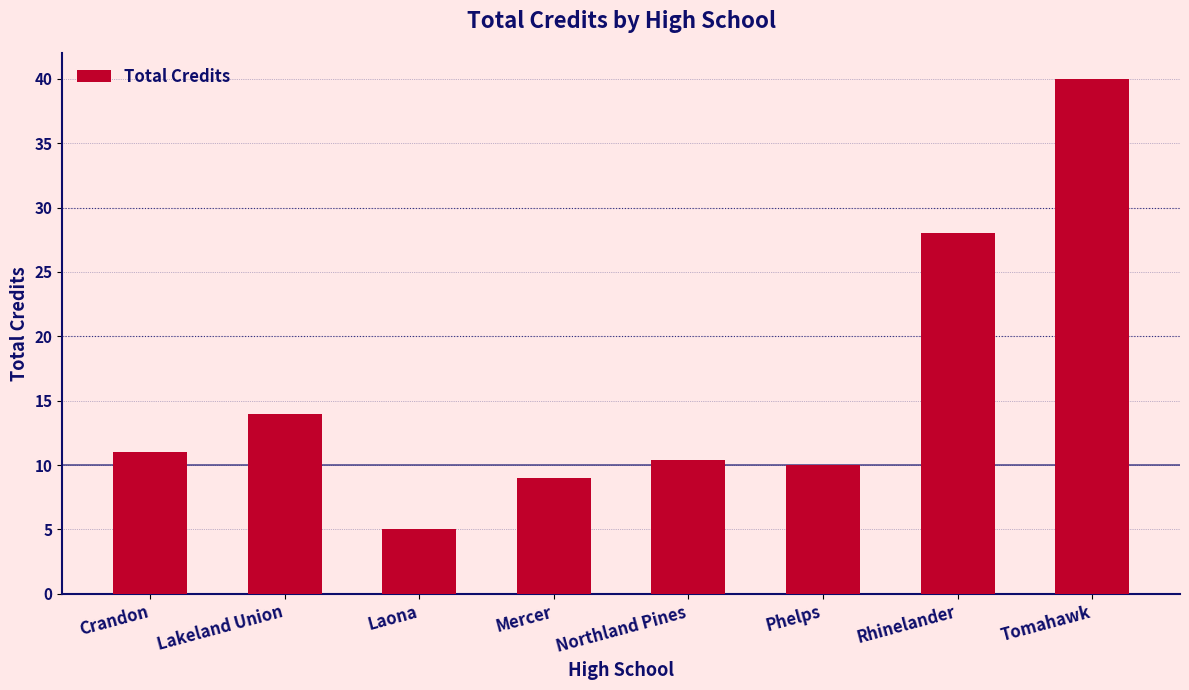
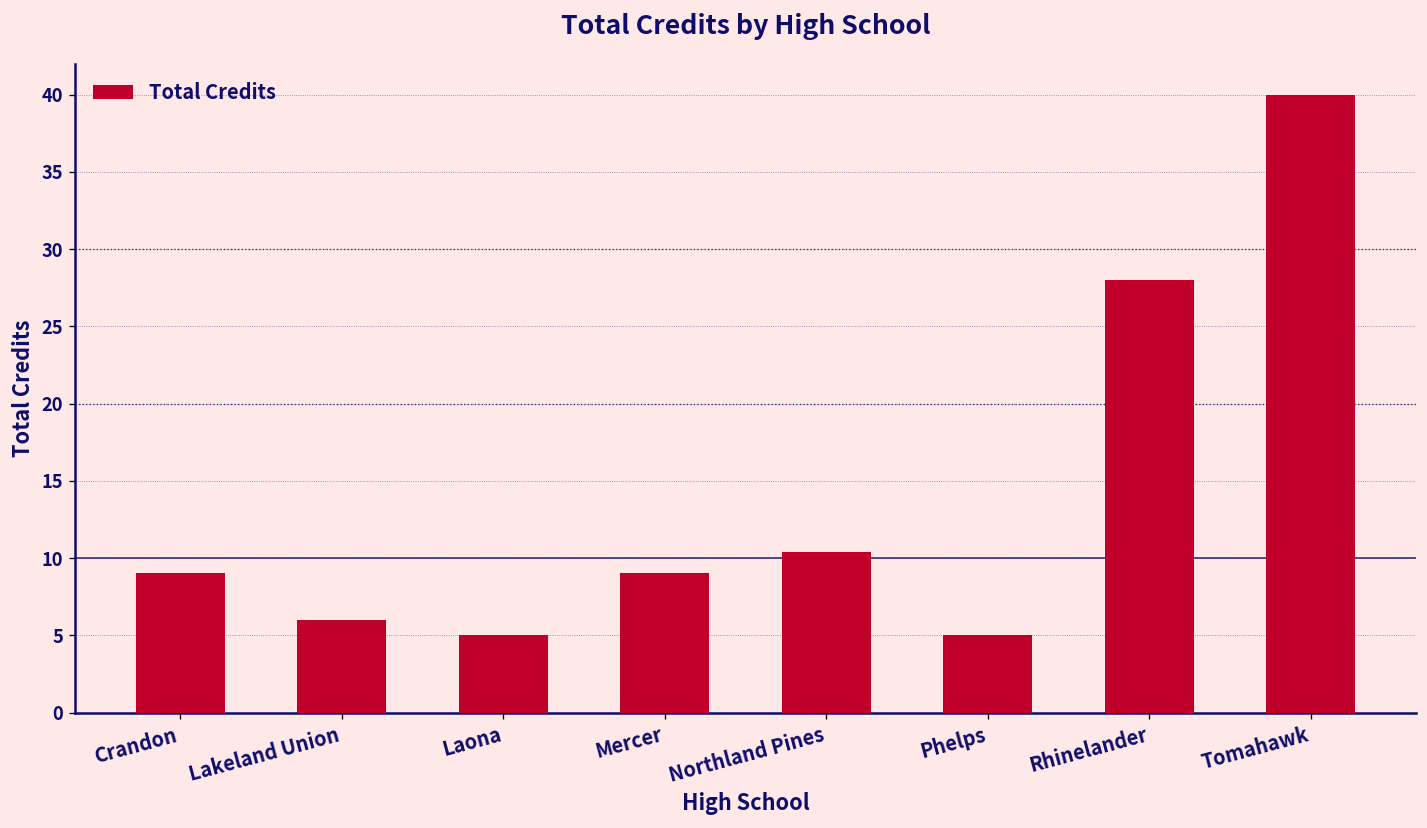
Crandon: 11 -> 9
Lakeland Union: 14 -> 6
Phelps: 10 -> 5
